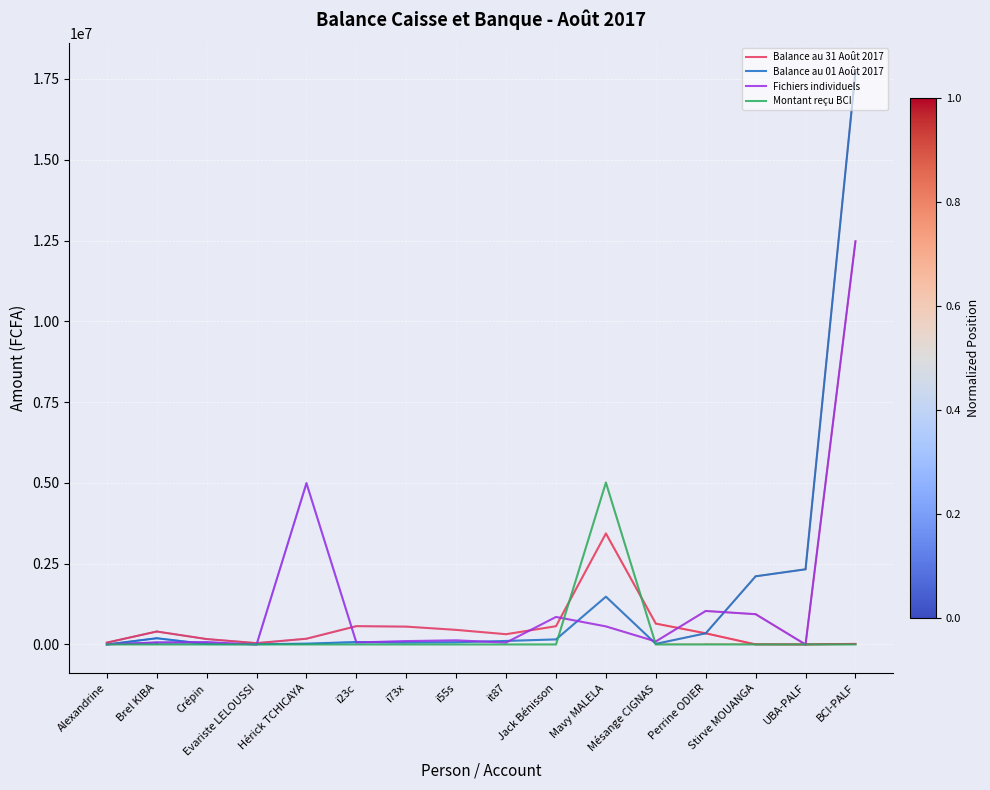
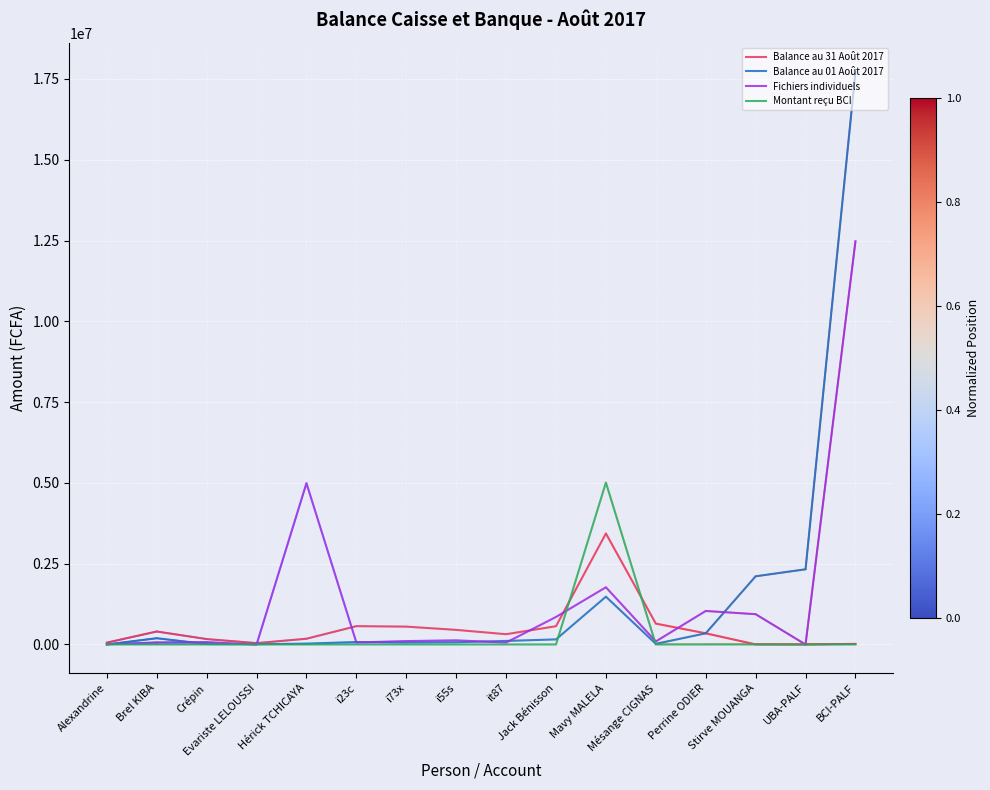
Fichiers individuels, Mavy MALELA: 600000 -> 1800000
